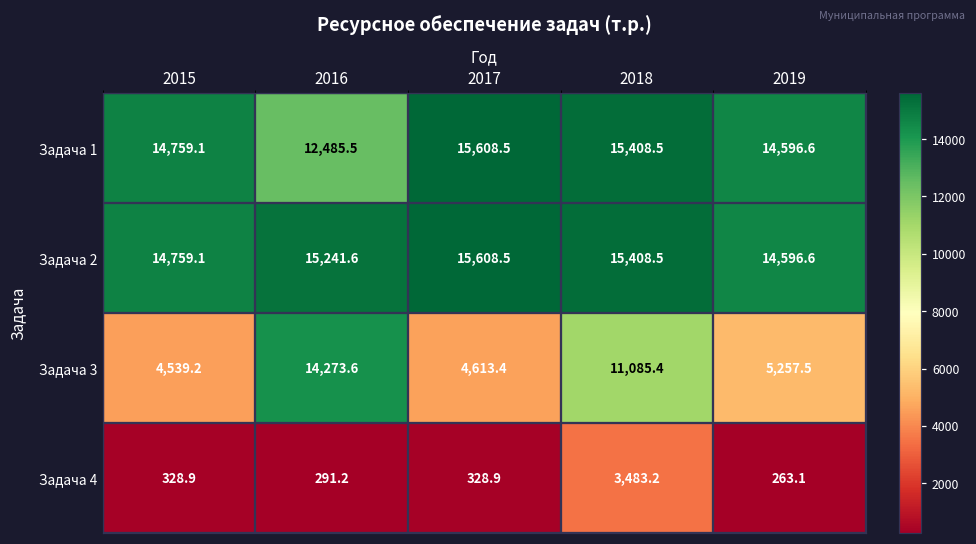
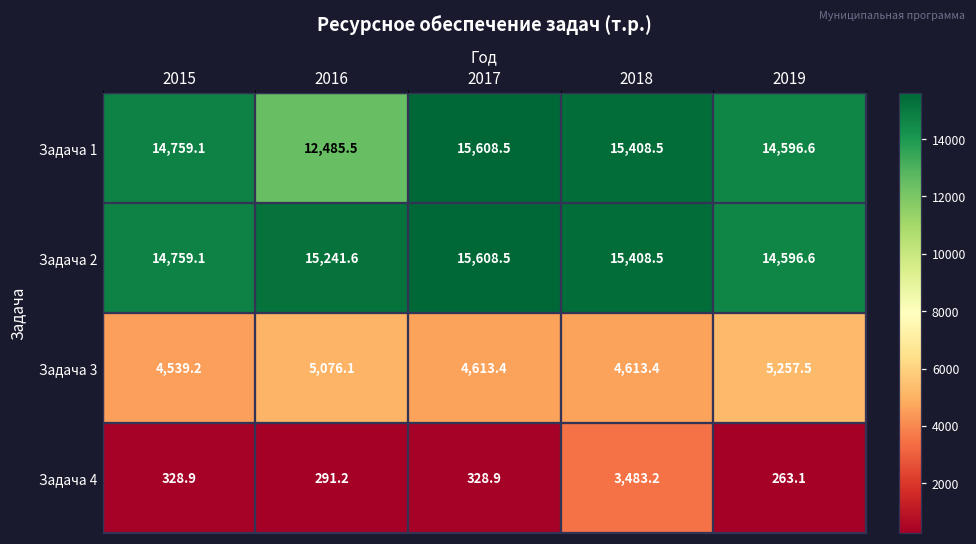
Задача 3, 2016: 14,273.6 -> 5,076.1
Задача 3, 2018: 11,085.4 -> 4,613.4
